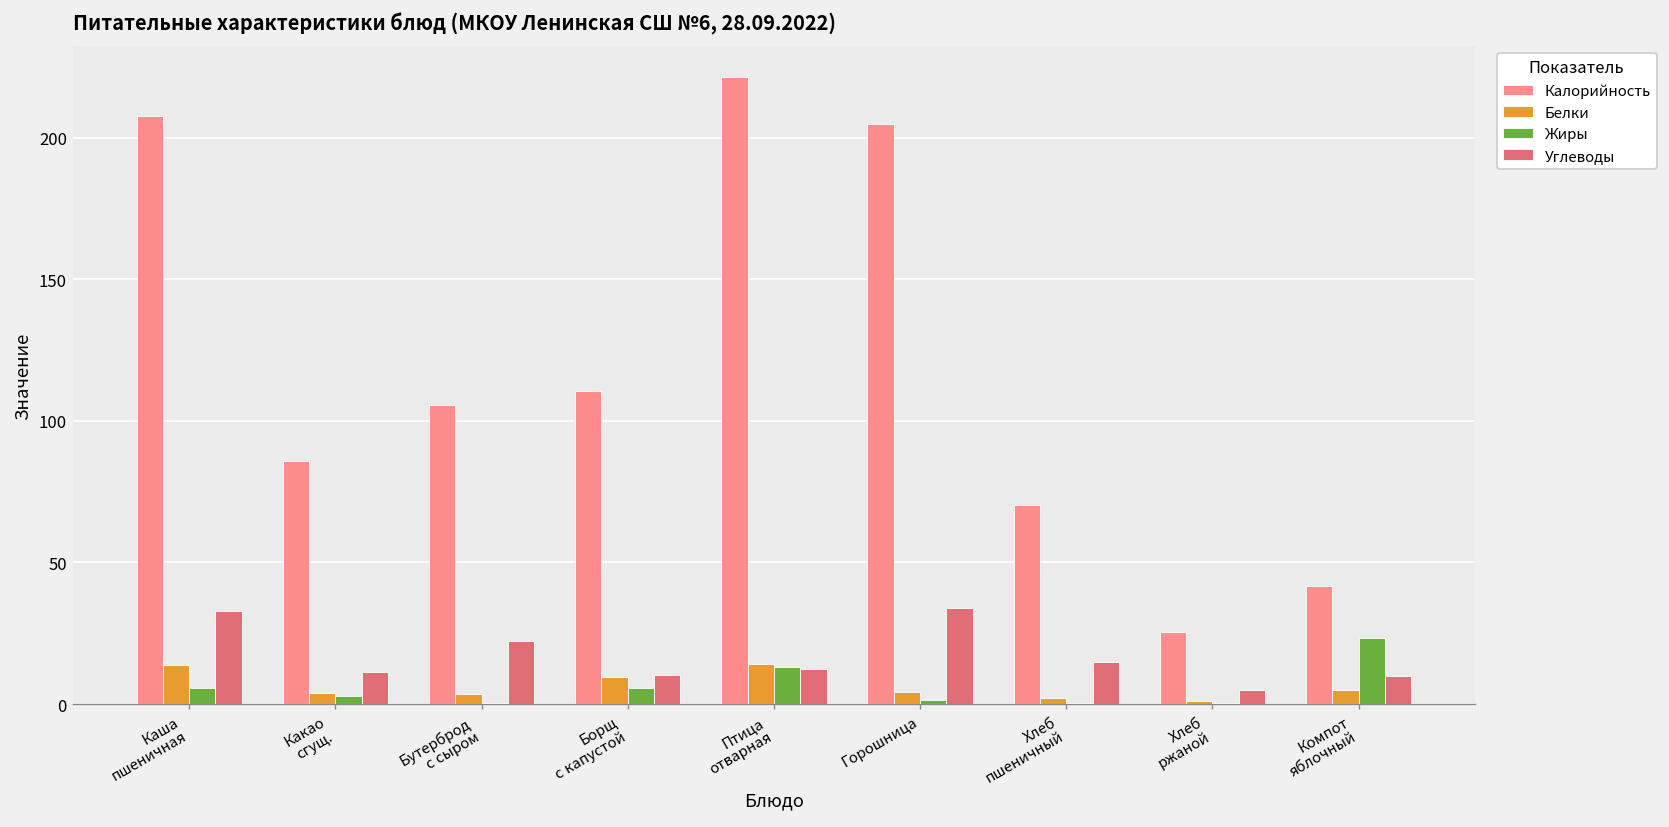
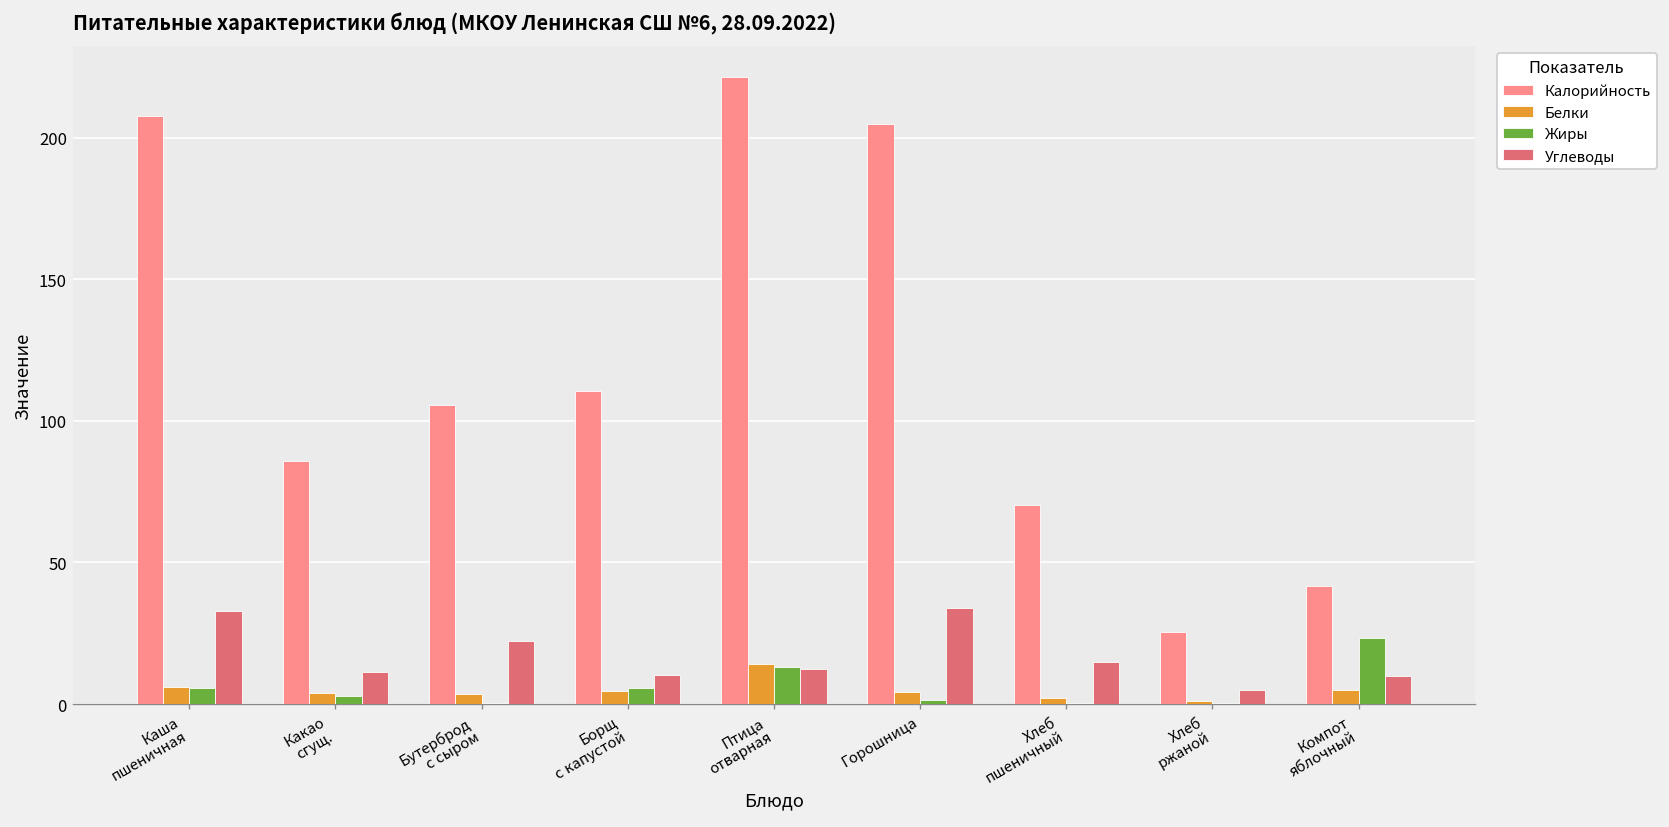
Белки, Каша пшеничная: 14 -> 6
Белки, Борщ с капустой: 9 -> 5
